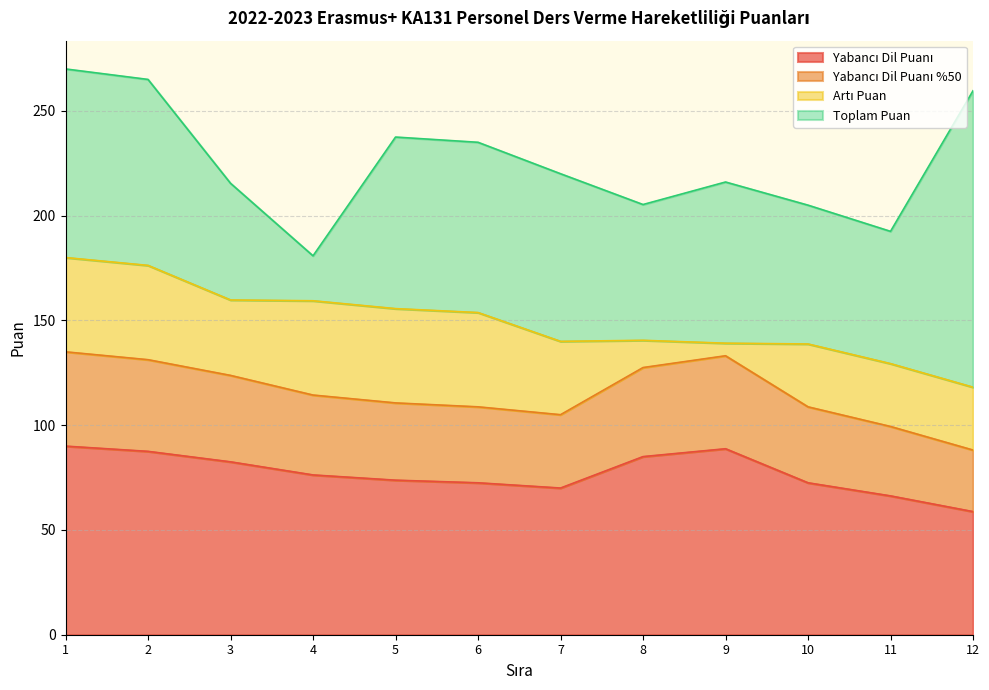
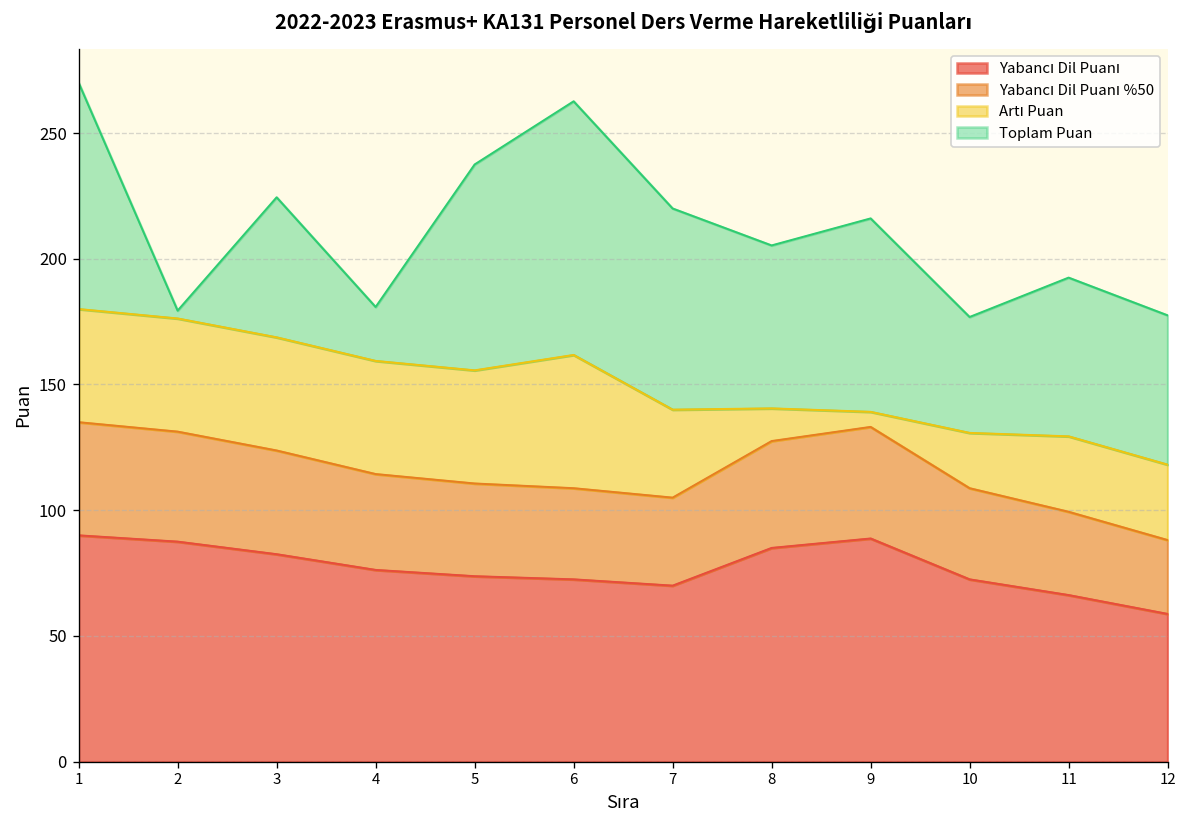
Toplam Puan, 2: 89 -> 3
Artı Puan, 3: 36 -> 45
Artı Puan, 6: 45 -> 53
Toplam Puan, 6: 81 -> 101
Artı Puan, 10: 30 -> 22
Toplam Puan, 10: 66 -> 46
Toplam Puan, 12: 141 -> 59
